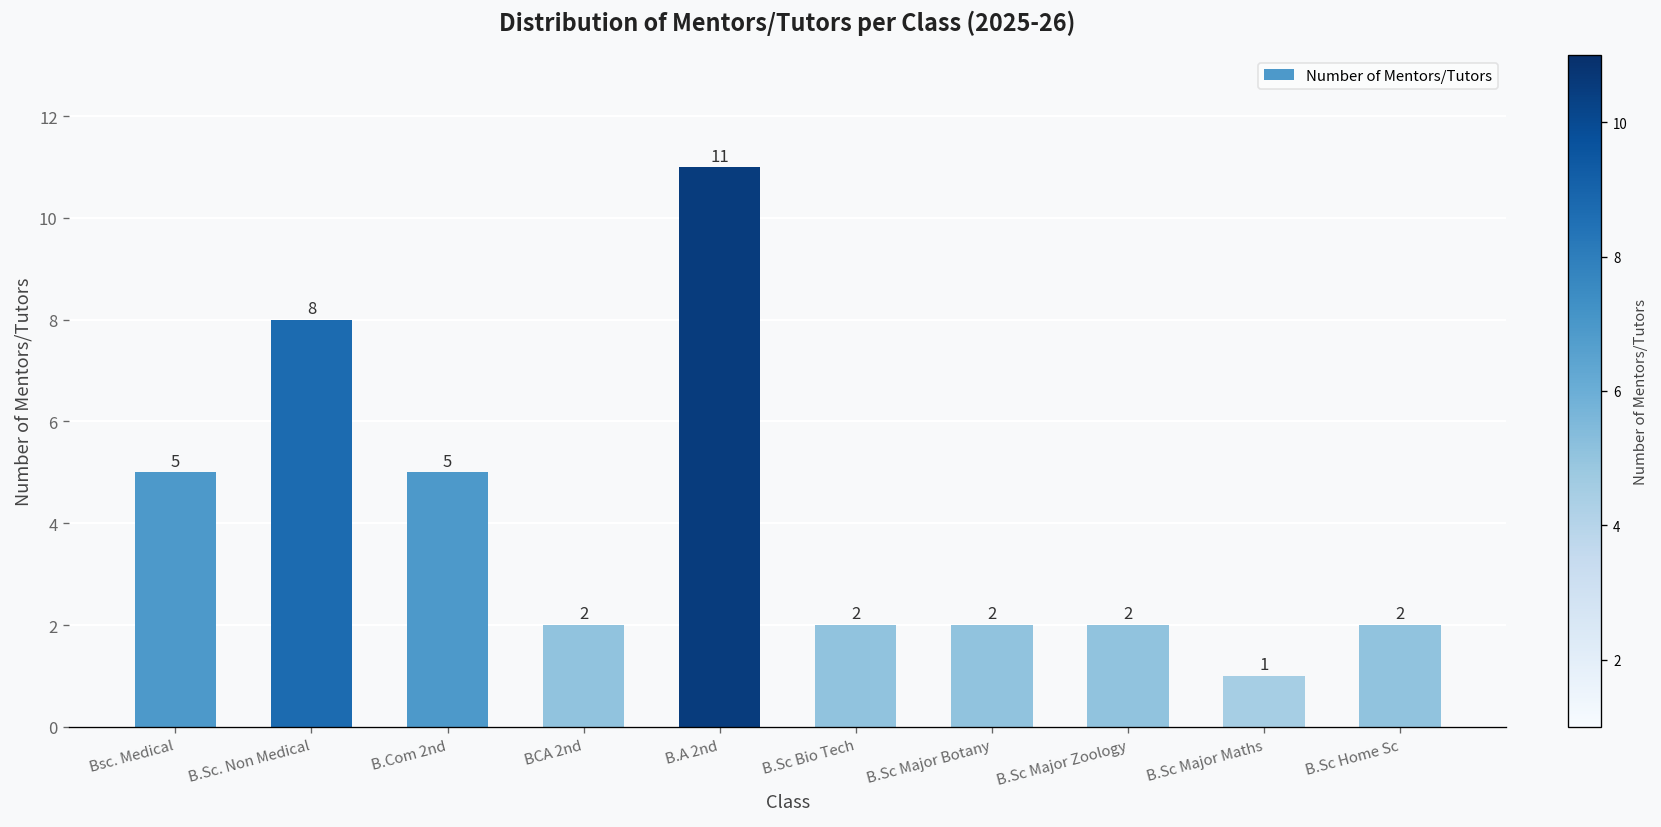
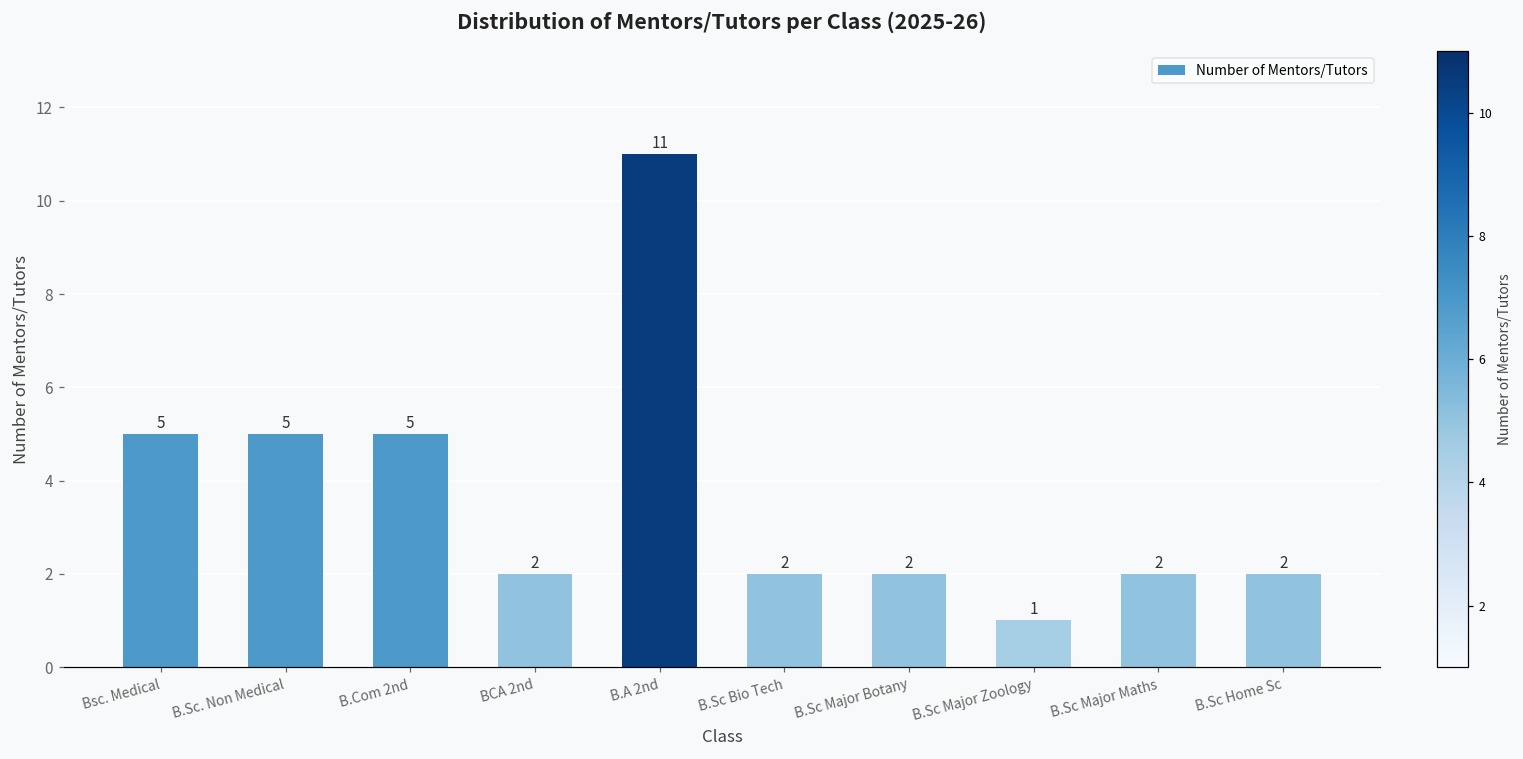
B.Sc. Non Medical: 8 -> 5
B.Sc Major Zoology: 2 -> 1
B.Sc Major Maths: 1 -> 2
